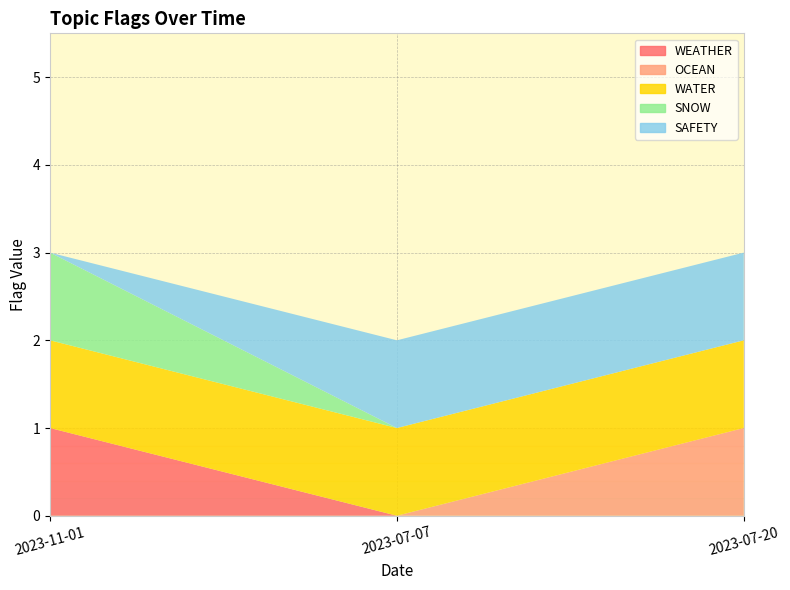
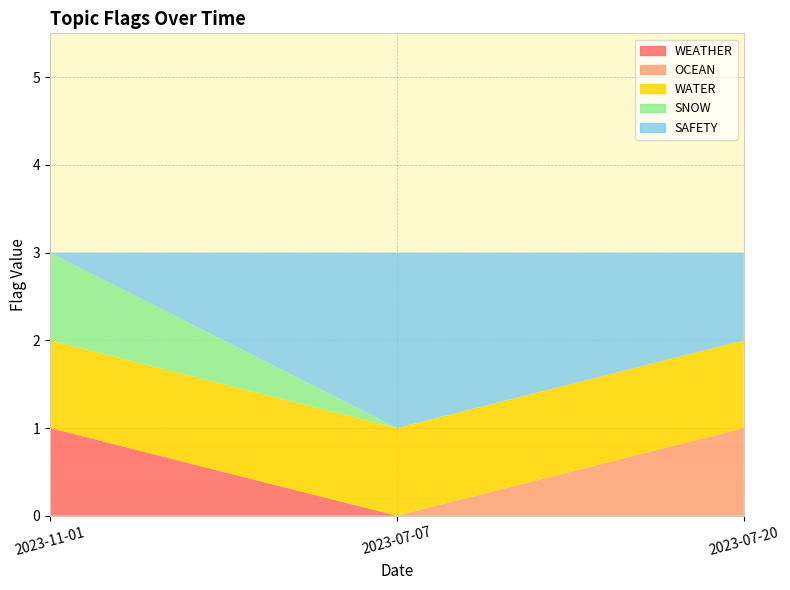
SAFETY, 2023-07-07: 1 -> 2
